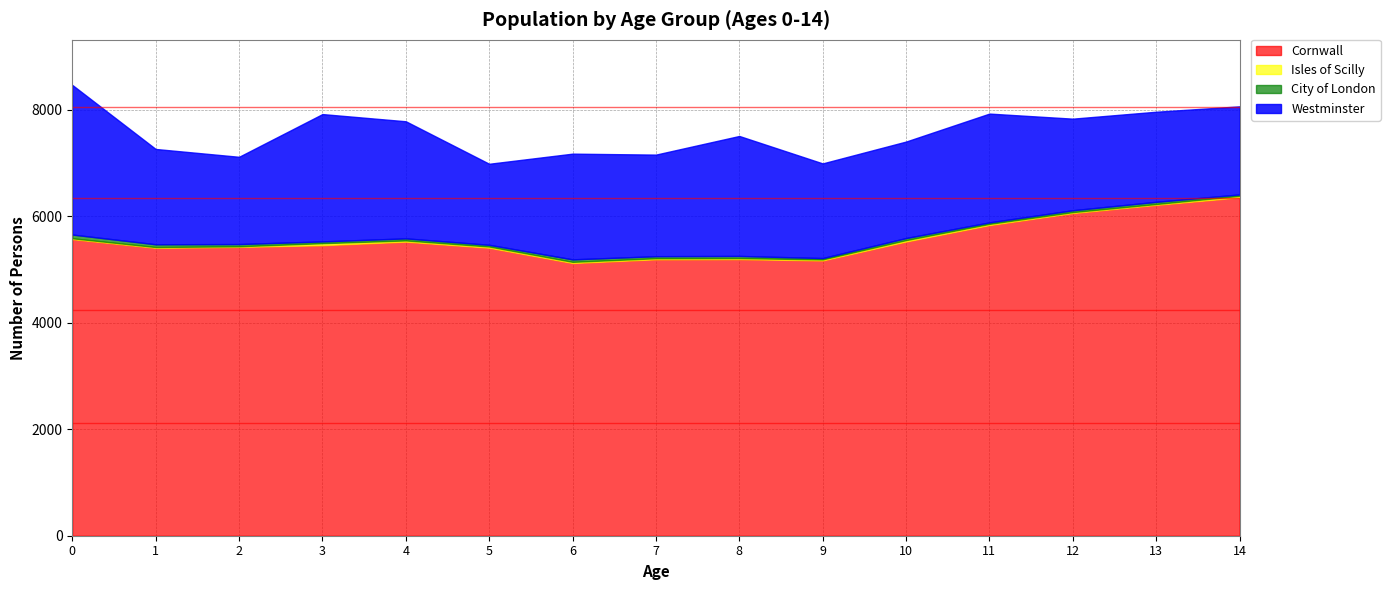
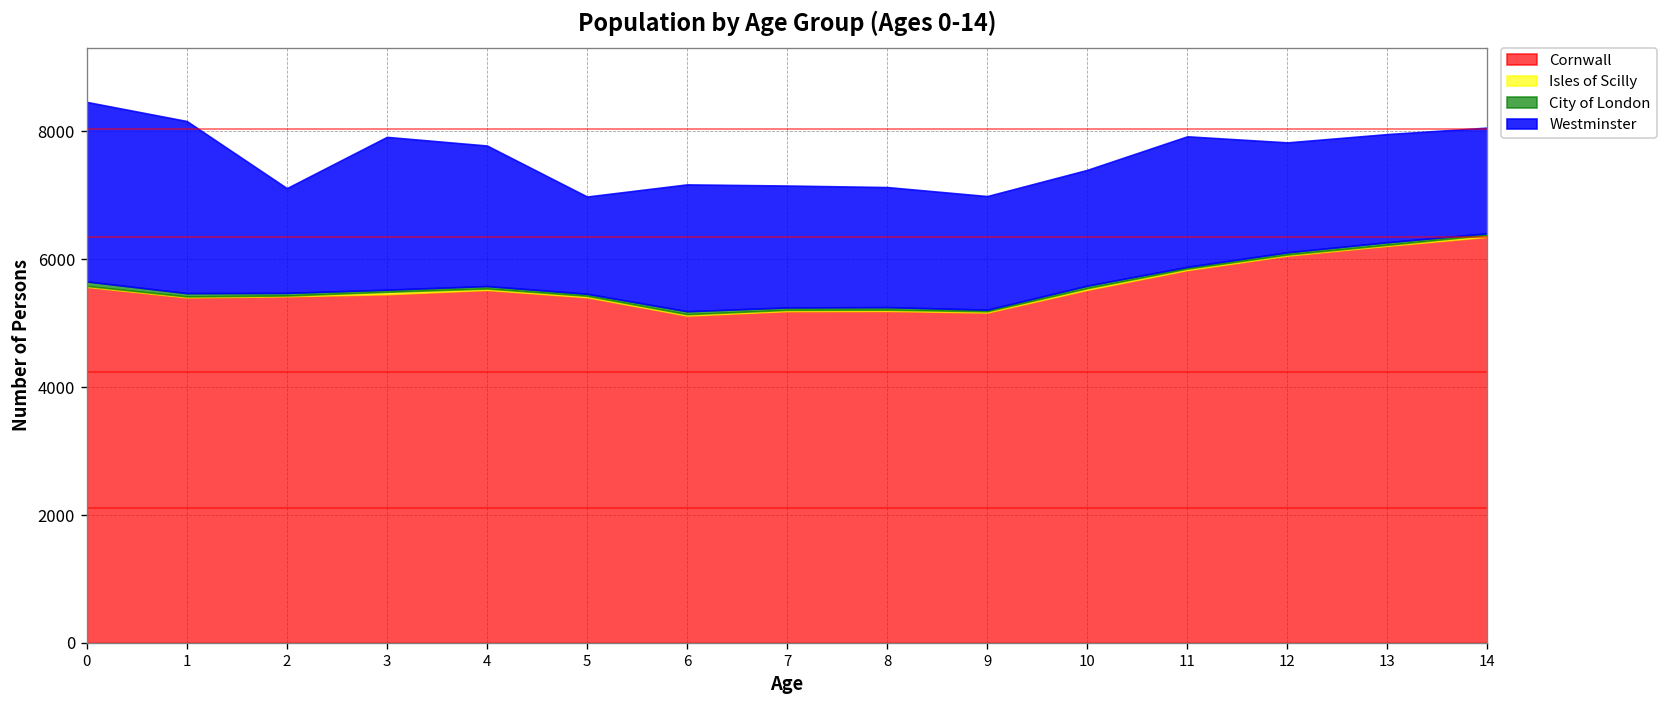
Westminster, 1: 1800 -> 2700
Westminster, 8: 2300 -> 1900
